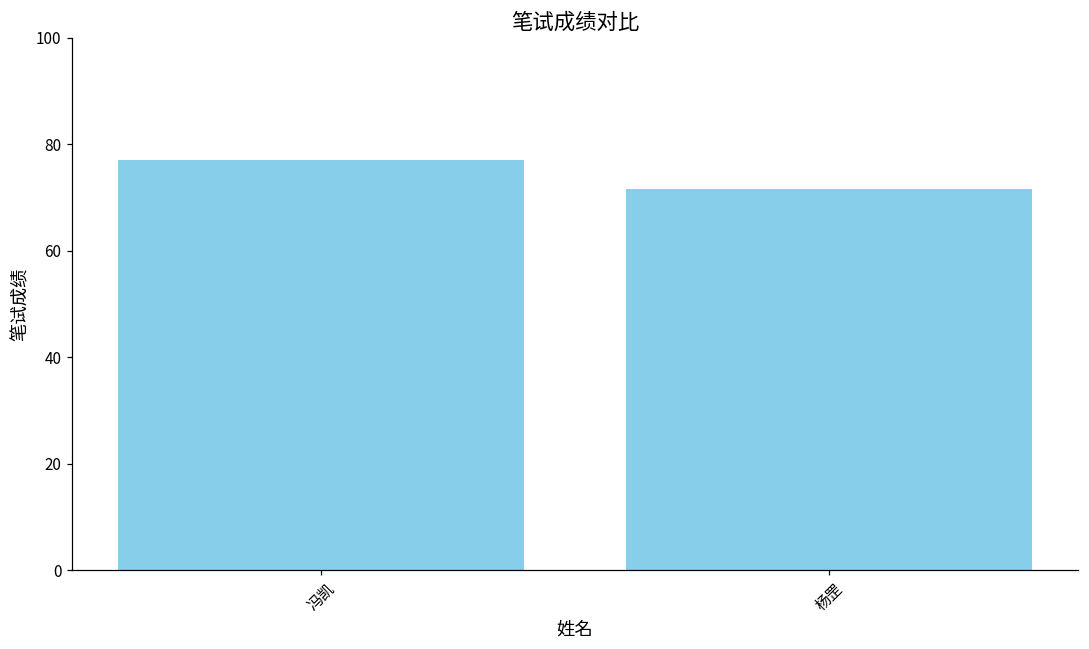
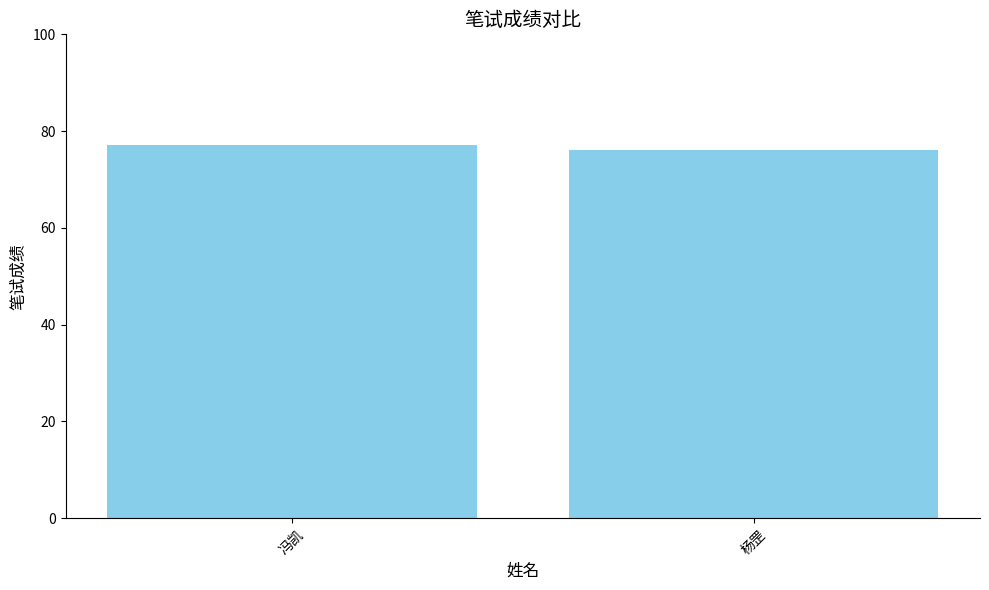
杨罡: 72 -> 76
